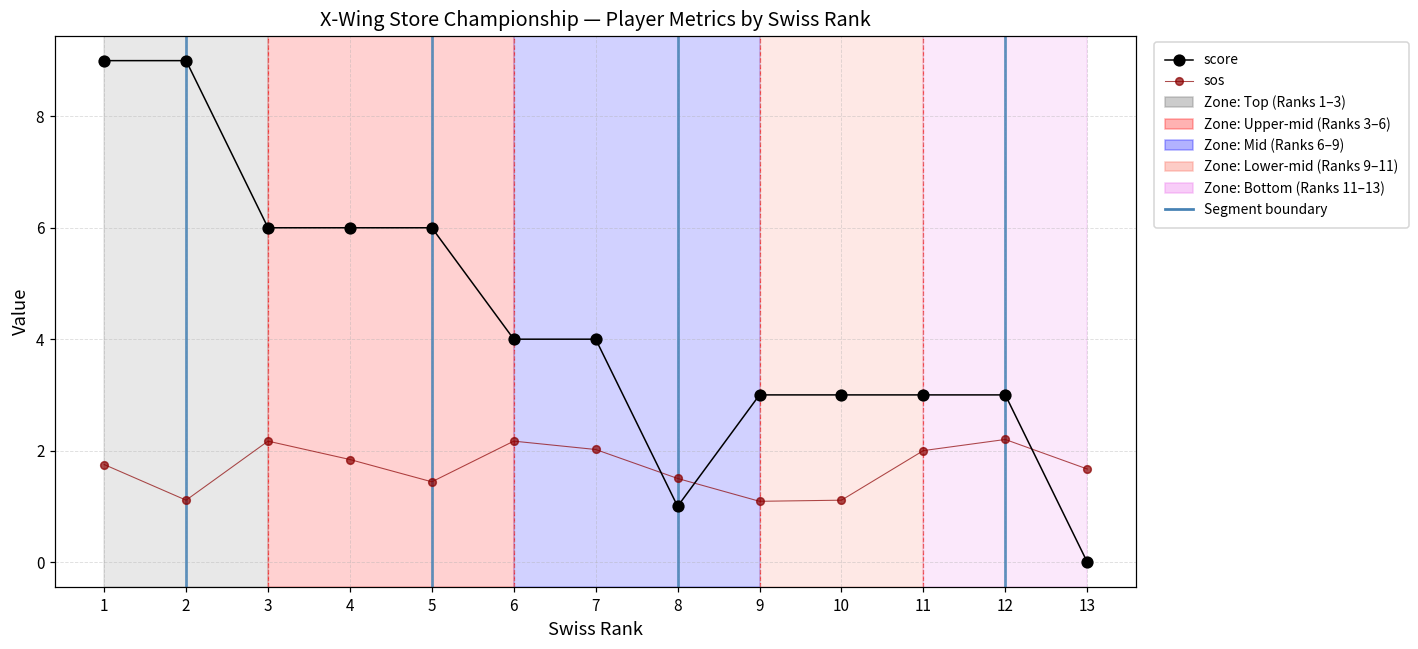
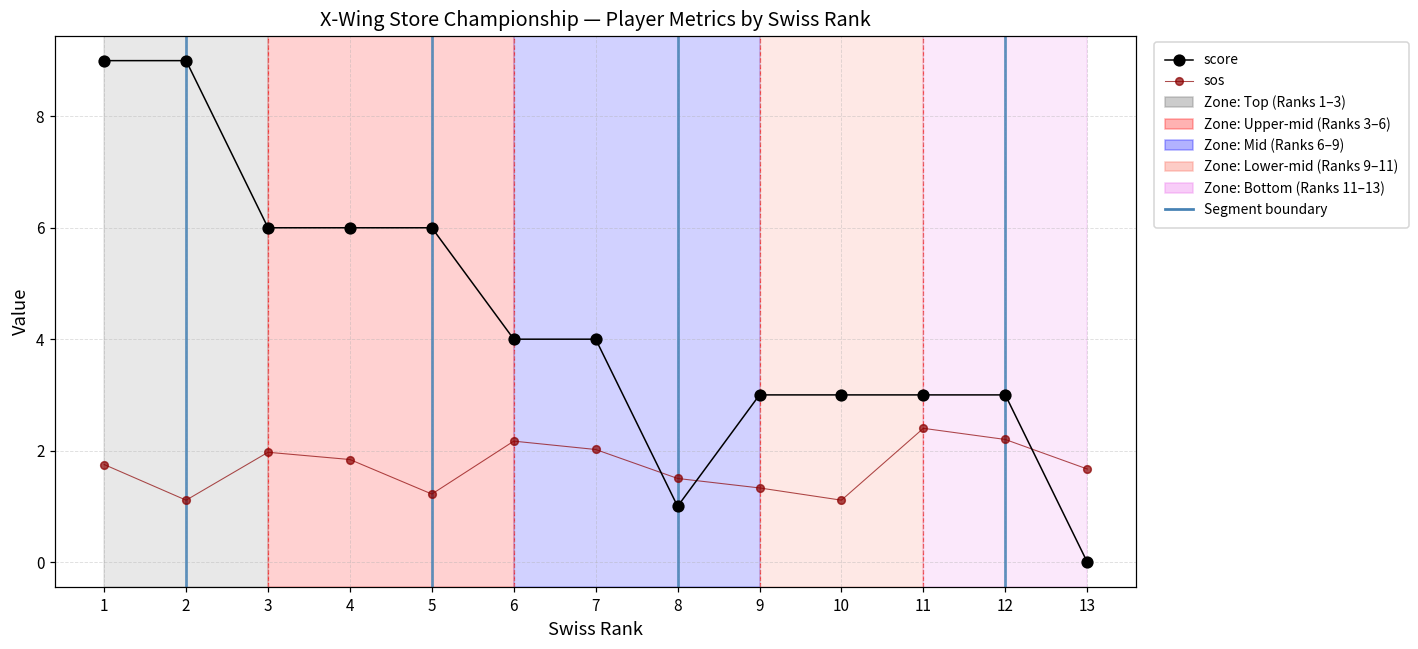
sos, 3: 2.2 -> 2.0
sos, 5: 1.4 -> 1.2
sos, 9: 1.1 -> 1.3
sos, 11: 2.0 -> 2.4
